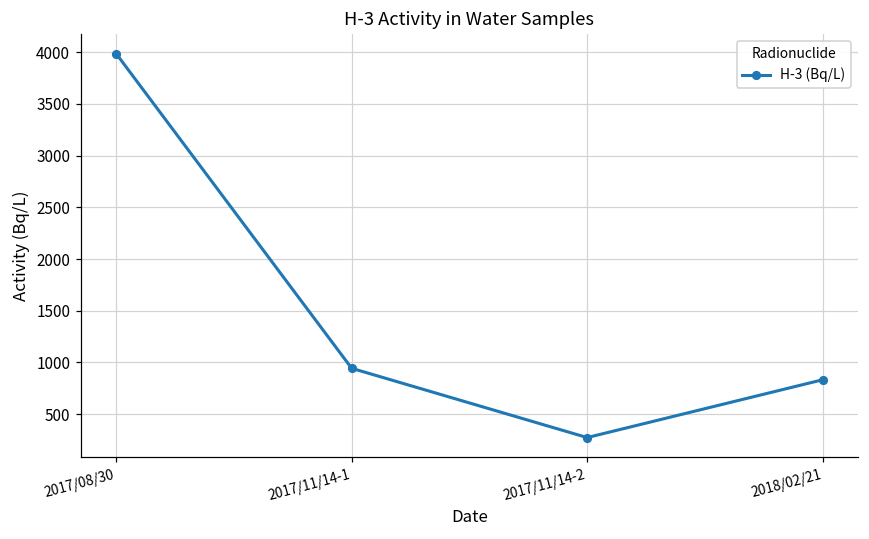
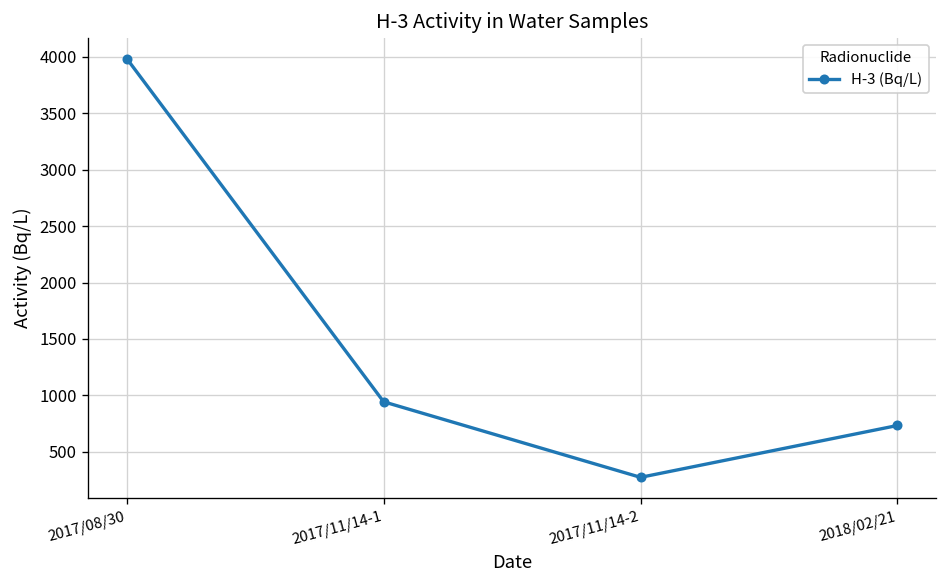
2018/02/21: 800 -> 700
